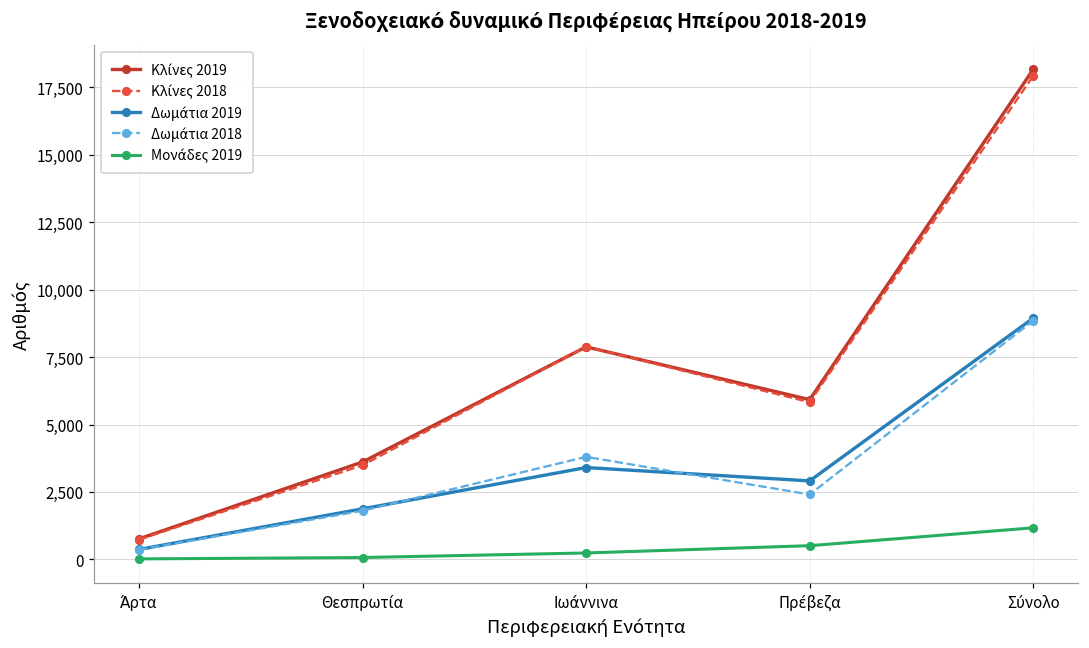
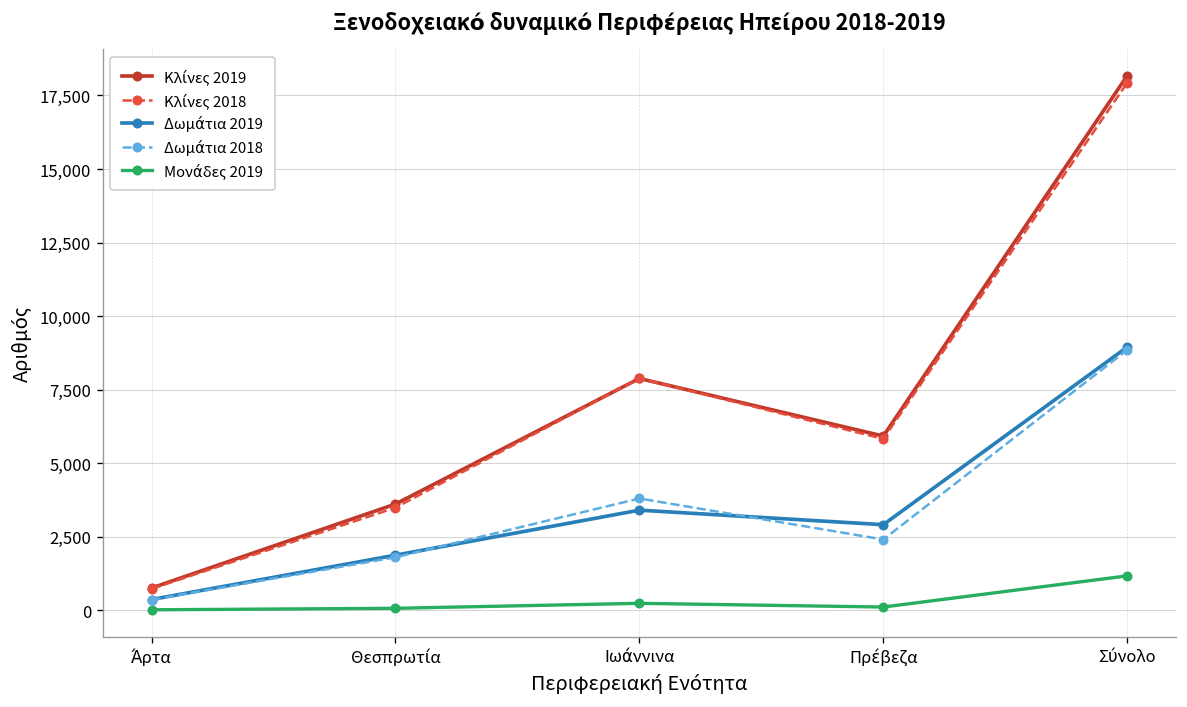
Μονάδες 2019, Πρέβεζα: 500 -> 100
